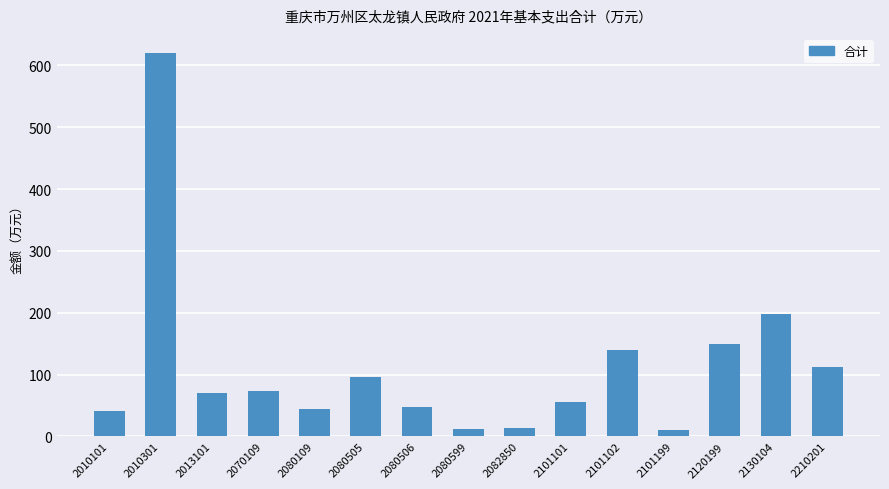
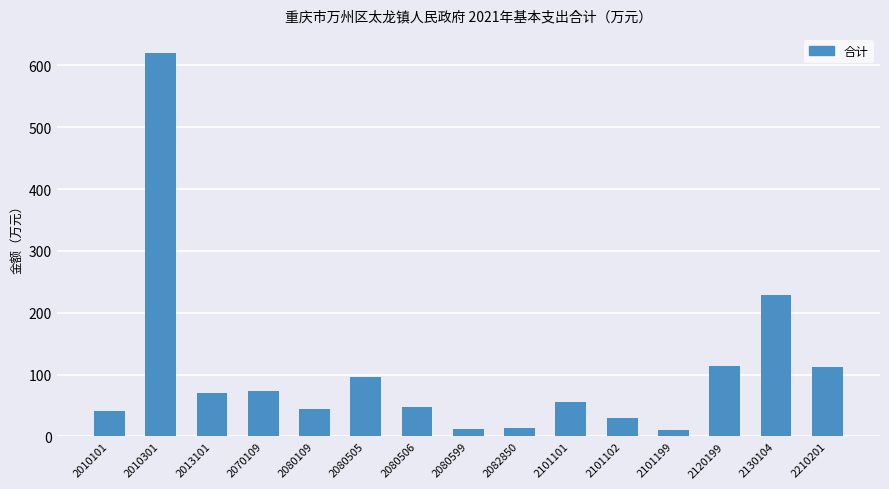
2101102: 140 -> 30
2120199: 150 -> 110
2130104: 200 -> 230
